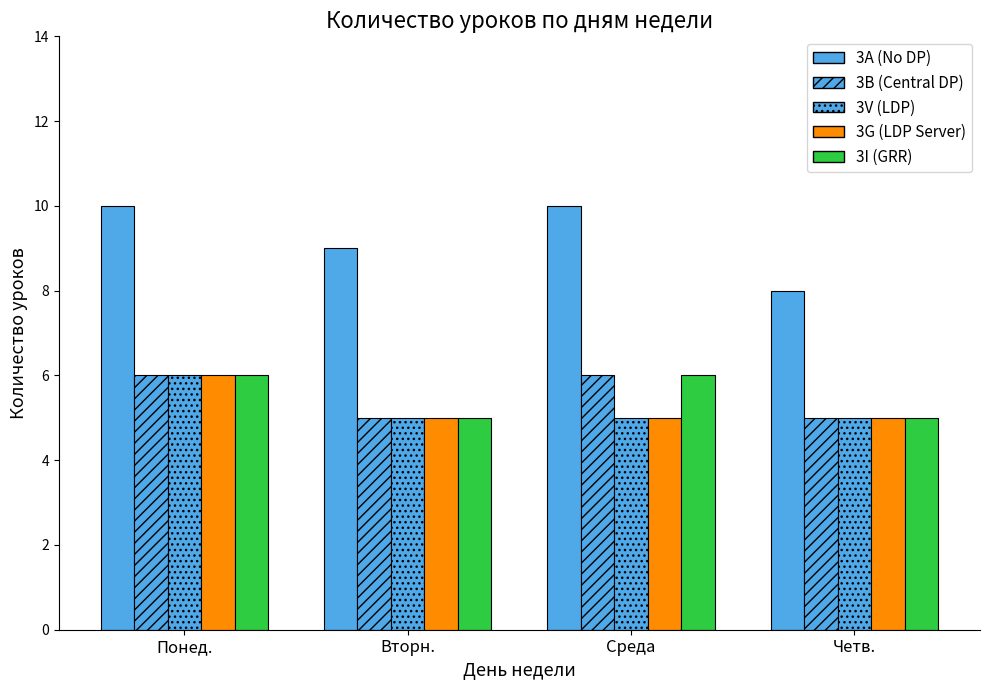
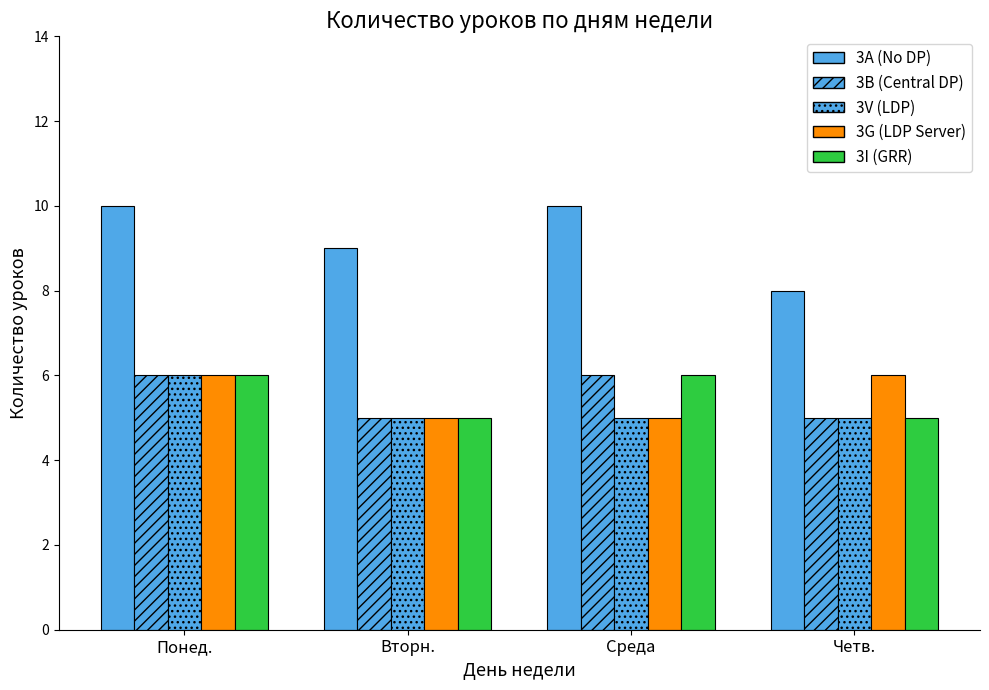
3G (LDP Server), Четв.: 5 -> 6
